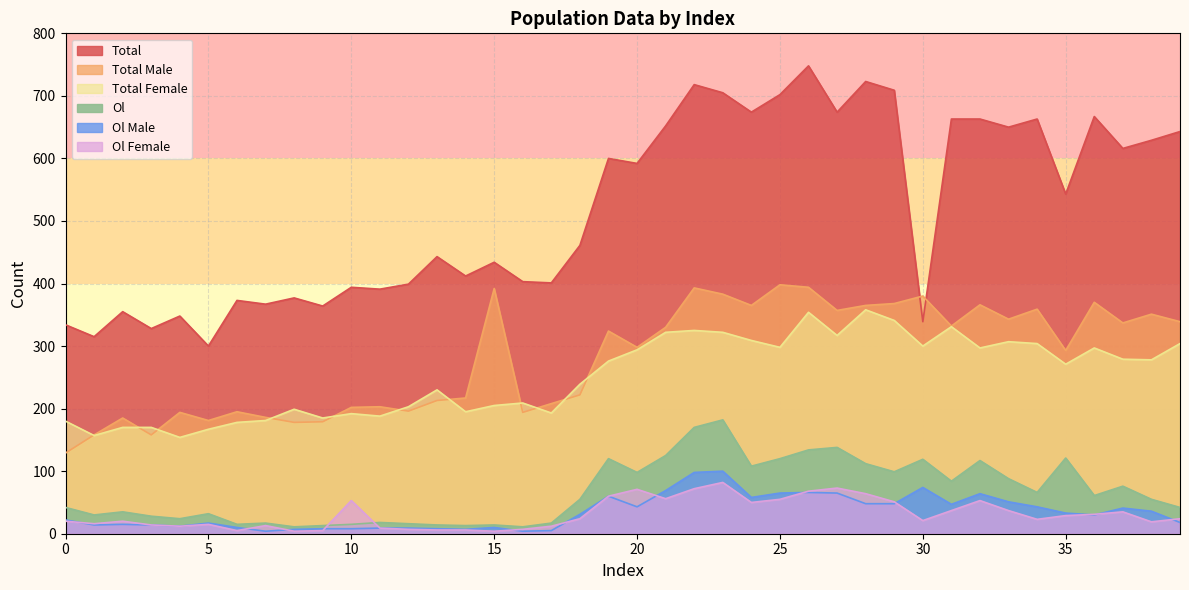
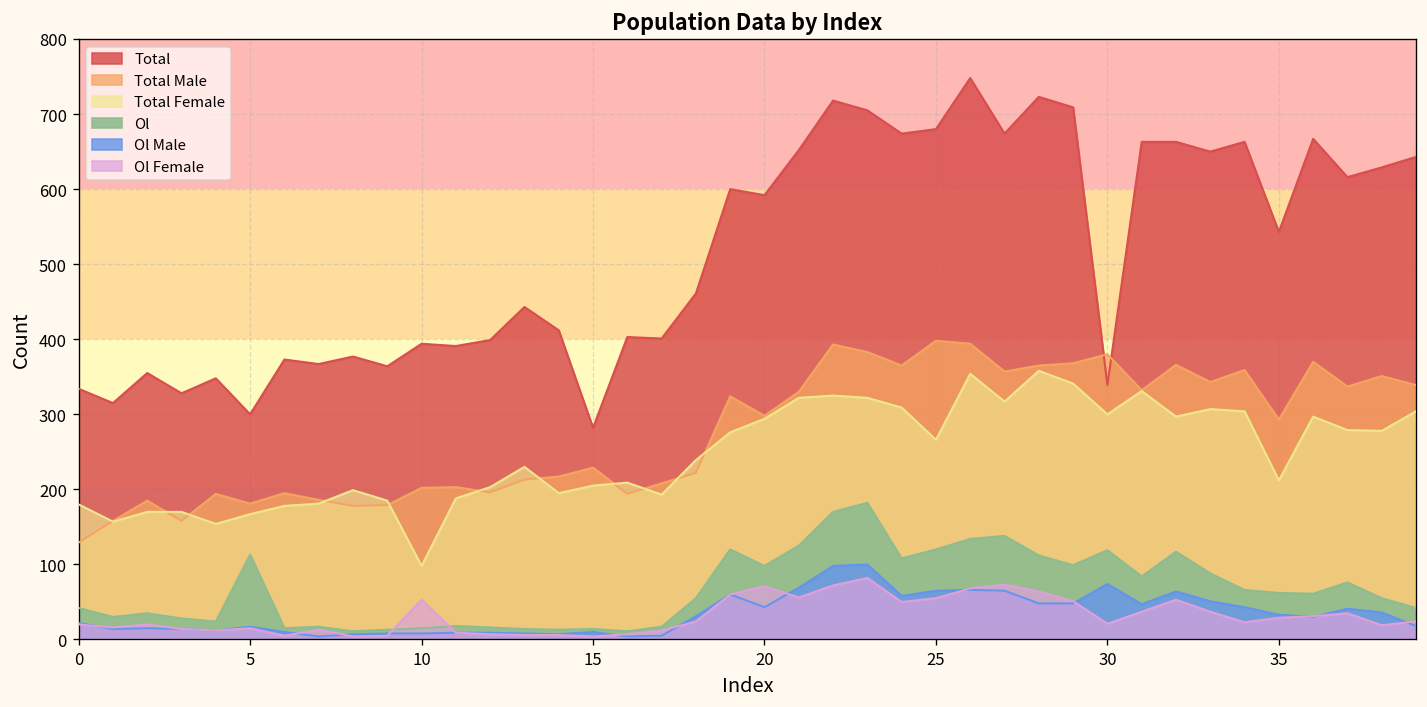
Ol, 5: 30 -> 110
Total Female, 10: 190 -> 100
Total, 15: 430 -> 280
Total Male, 15: 390 -> 230
Total, 25: 700 -> 680
Total Female, 25: 300 -> 270
Total Female, 35: 270 -> 210
Ol, 35: 120 -> 60
